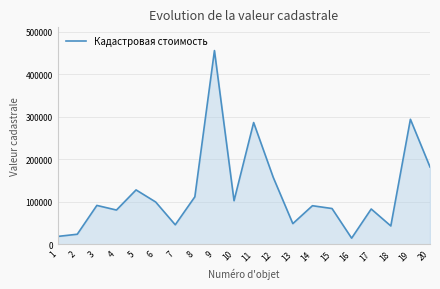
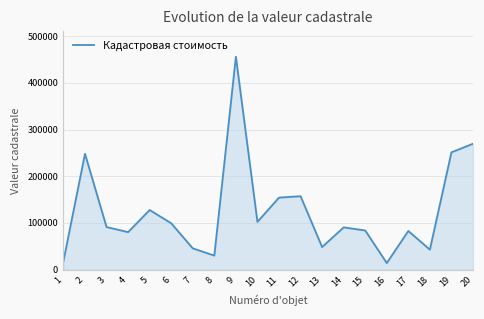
2: 20000 -> 250000
8: 110000 -> 30000
11: 290000 -> 150000
19: 290000 -> 250000
20: 180000 -> 270000
